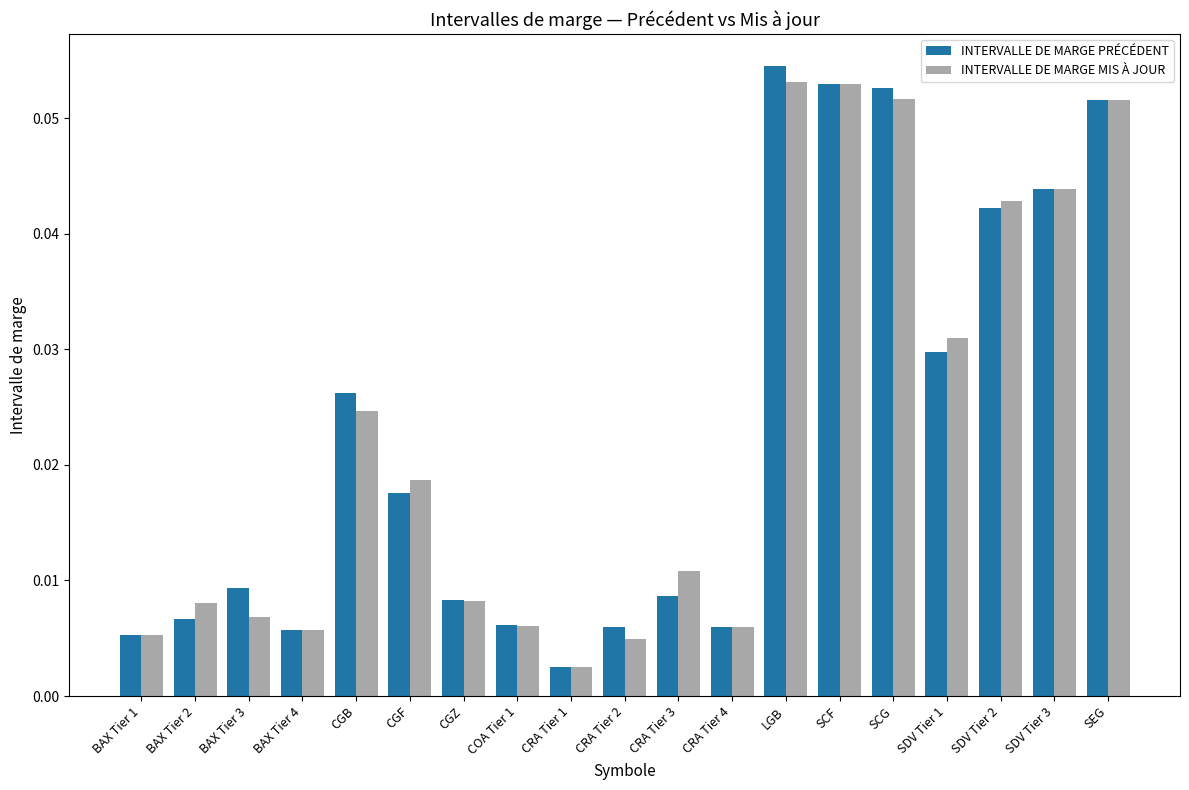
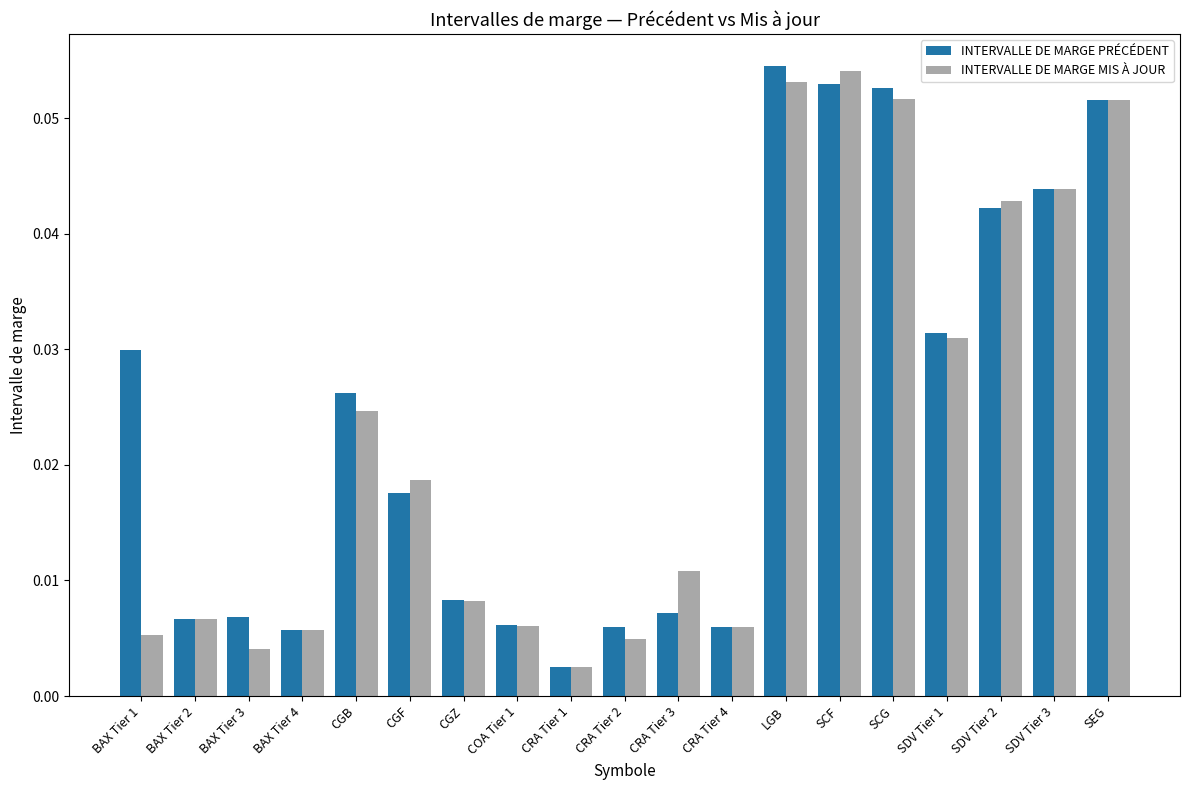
INTERVALLE DE MARGE PRÉCÉDENT, BAX Tier 1: 0.0053 -> 0.0299
INTERVALLE DE MARGE MIS À JOUR, BAX Tier 2: 0.0080 -> 0.0067
INTERVALLE DE MARGE PRÉCÉDENT, BAX Tier 3: 0.0094 -> 0.0068
INTERVALLE DE MARGE MIS À JOUR, BAX Tier 3: 0.0068 -> 0.0040
INTERVALLE DE MARGE PRÉCÉDENT, CRA Tier 3: 0.0087 -> 0.0072
INTERVALLE DE MARGE MIS À JOUR, SCF: 0.0530 -> 0.0541
INTERVALLE DE MARGE PRÉCÉDENT, SDV Tier 1: 0.0298 -> 0.0314
